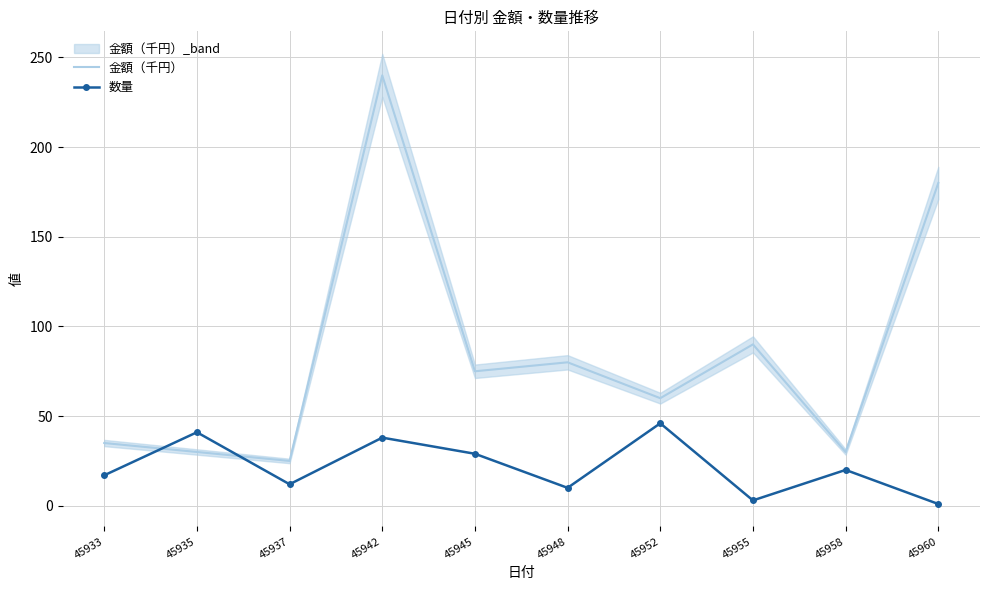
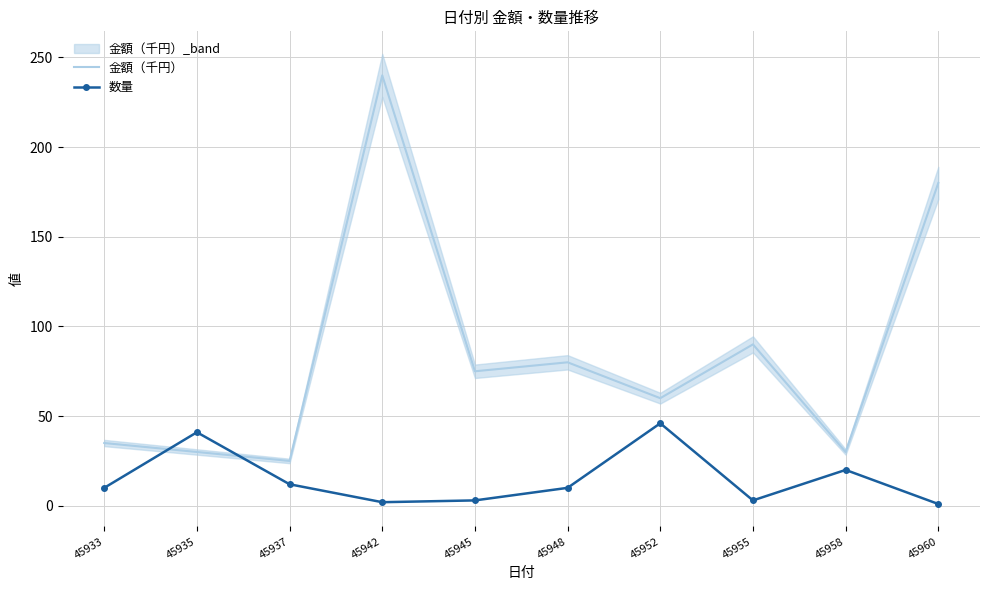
数量, 45933: 17 -> 10
数量, 45942: 38 -> 2
数量, 45945: 29 -> 3
